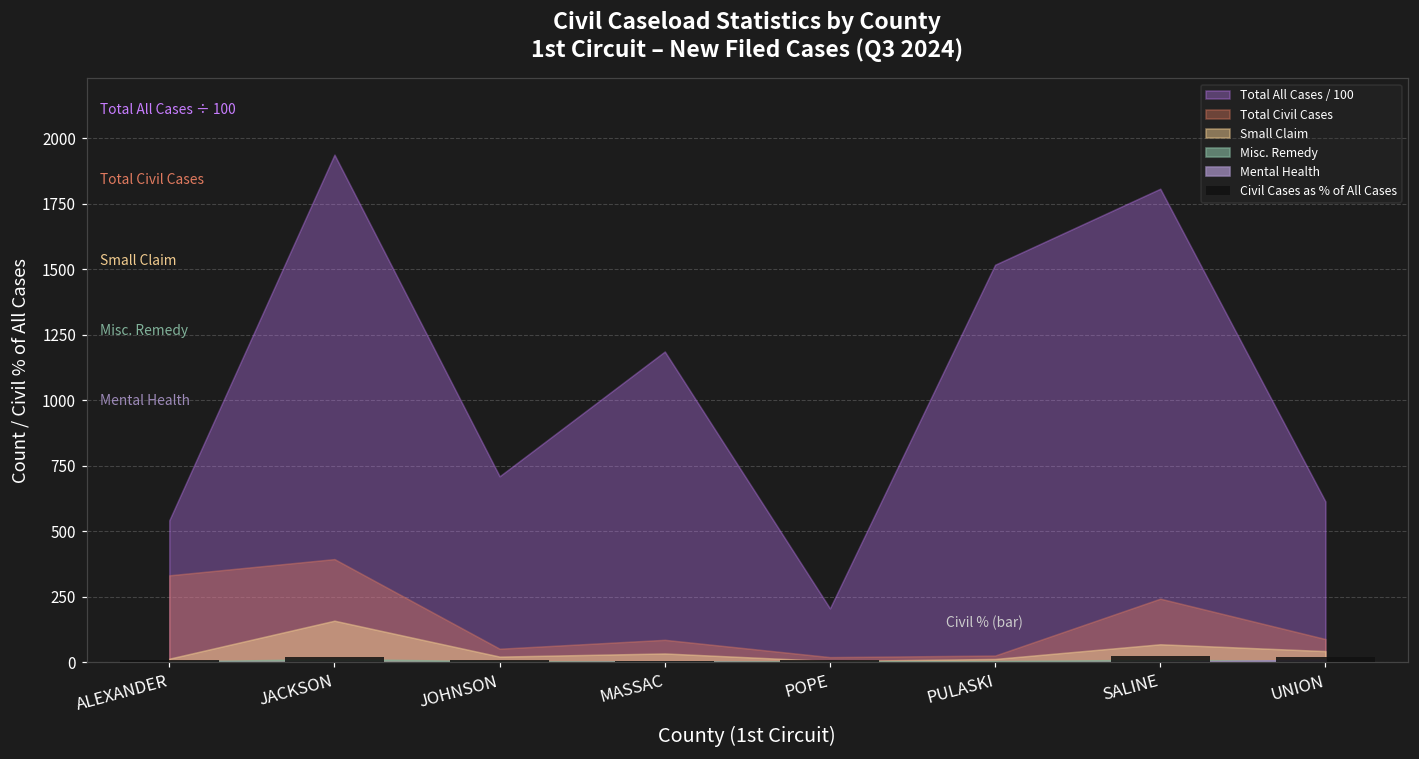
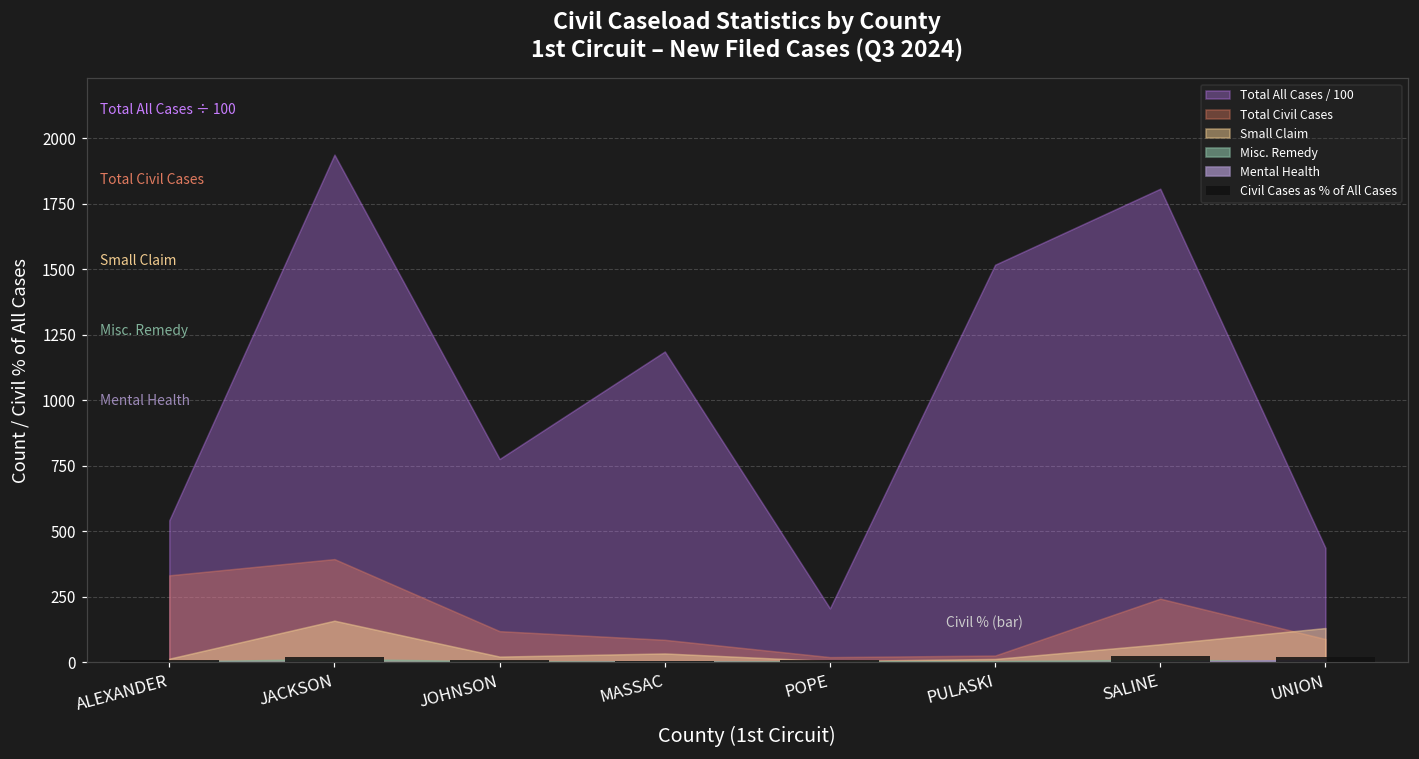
Total All Cases / 100, JOHNSON: 710 -> 780
Total Civil Cases, JOHNSON: 50 -> 120
Total All Cases / 100, UNION: 610 -> 440
Small Claim, UNION: 40 -> 130
